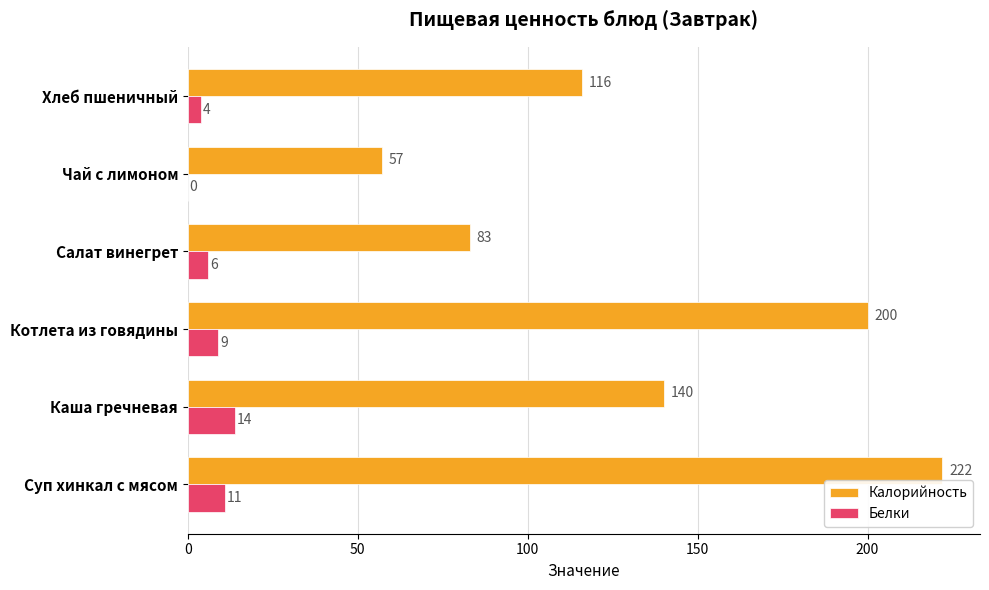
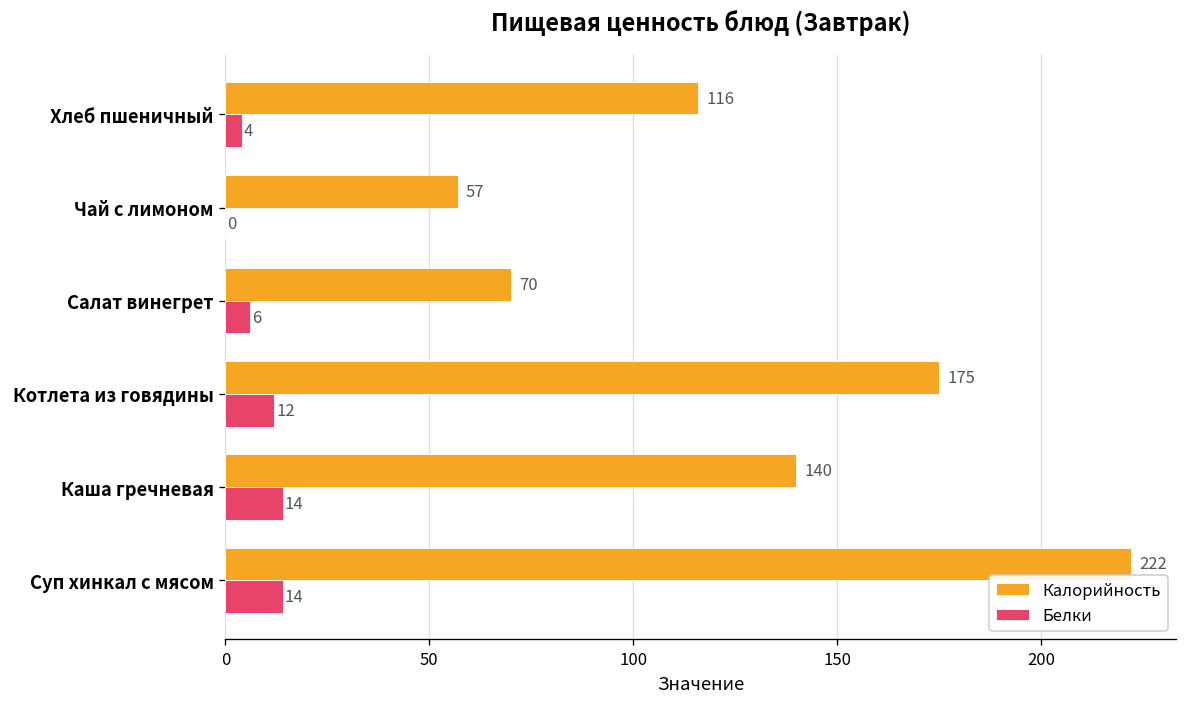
Калорийность, Салат винегрет: 83 -> 70
Калорийность, Котлета из говядины: 200 -> 175
Белки, Котлета из говядины: 9 -> 12
Белки, Суп хинкал с мясом: 11 -> 14
